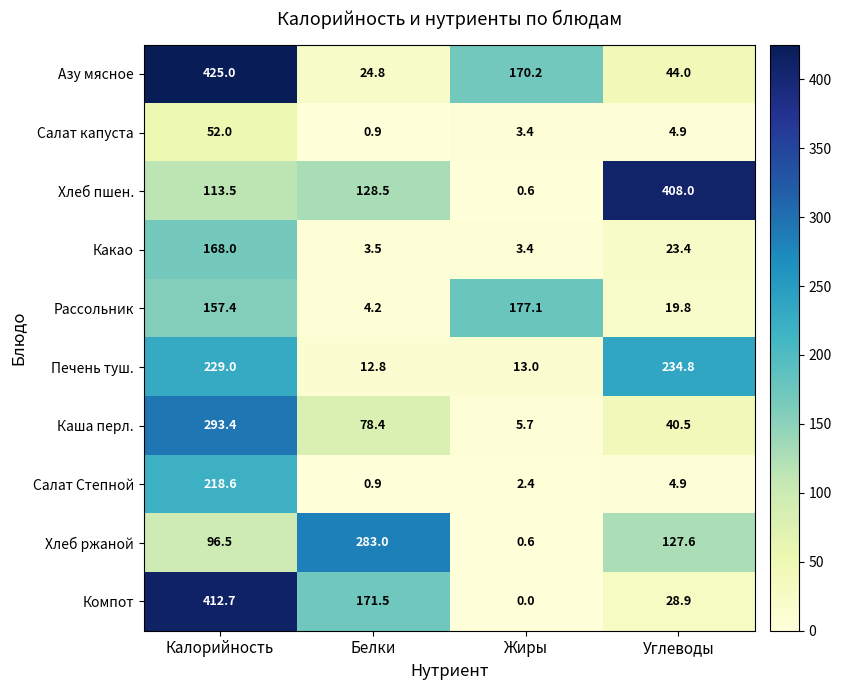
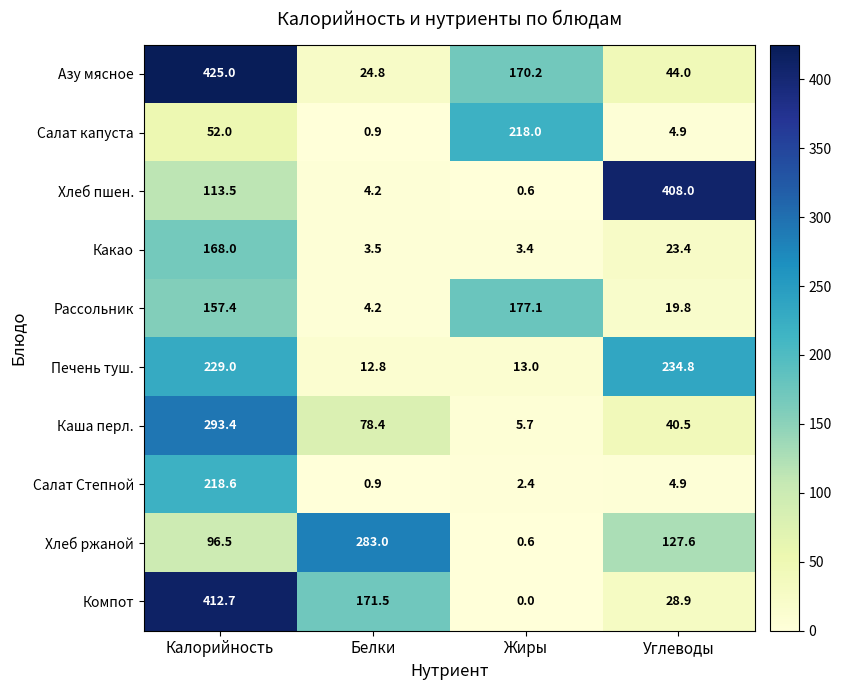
Салат капуста, Жиры: 3.4 -> 218.0
Хлеб пшен., Белки: 128.5 -> 4.2
